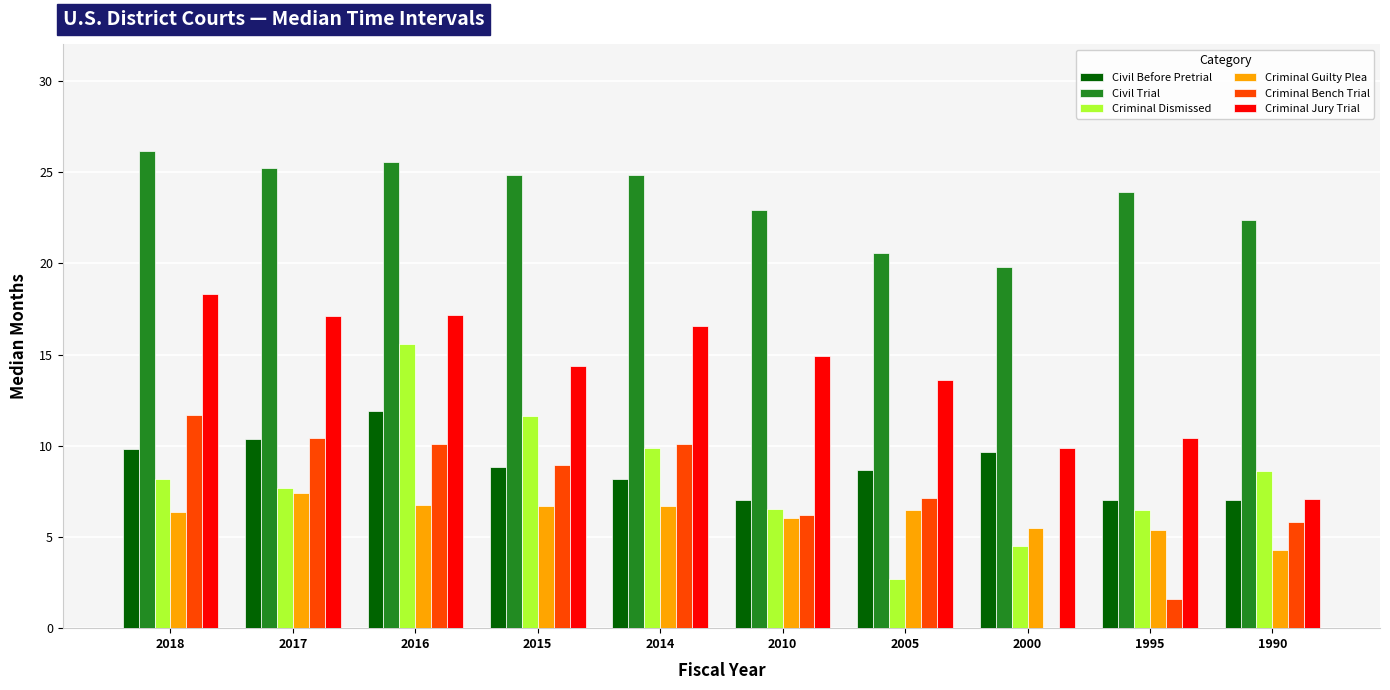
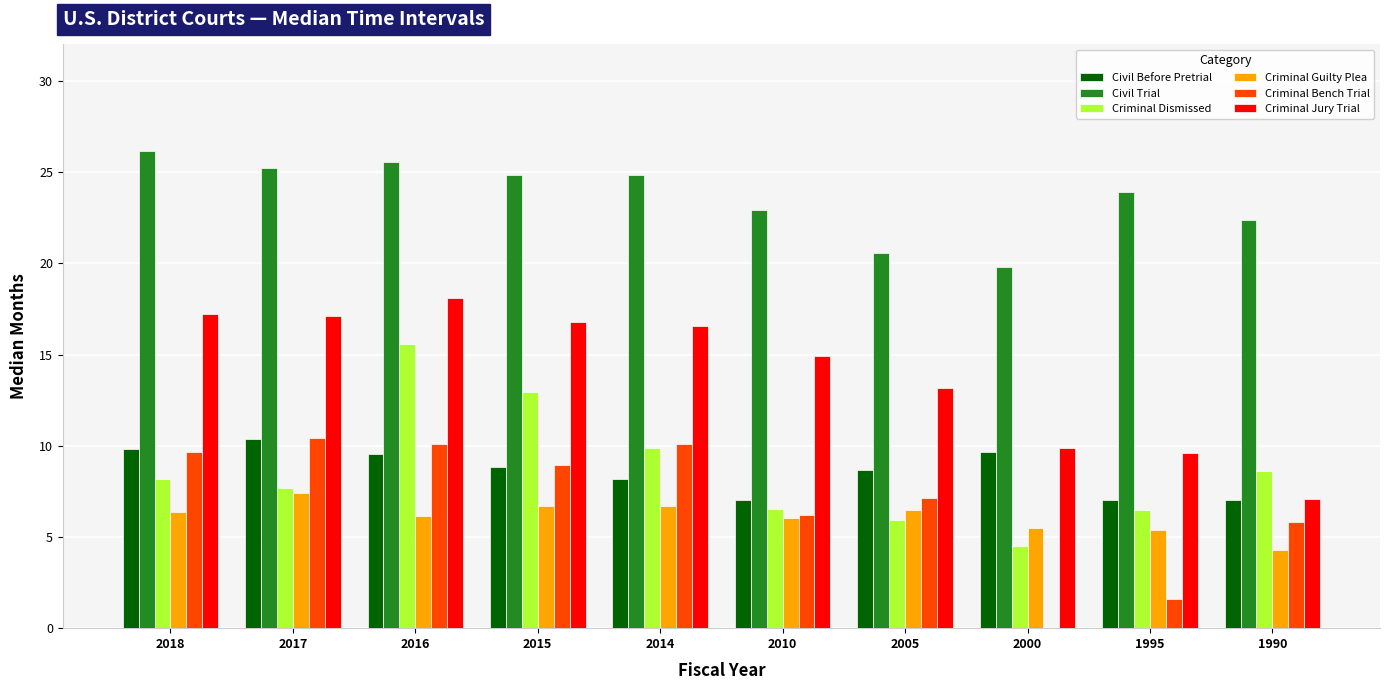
Criminal Bench Trial, 2018: 11.7 -> 9.7
Criminal Jury Trial, 2018: 18.3 -> 17.2
Civil Before Pretrial, 2016: 11.9 -> 9.6
Criminal Guilty Plea, 2016: 6.8 -> 6.2
Criminal Jury Trial, 2016: 17.1 -> 18.1
Criminal Dismissed, 2015: 11.6 -> 13.0
Criminal Jury Trial, 2015: 14.4 -> 16.8
Criminal Dismissed, 2005: 2.7 -> 5.9
Criminal Jury Trial, 2005: 13.6 -> 13.1
Criminal Jury Trial, 1995: 10.4 -> 9.6
